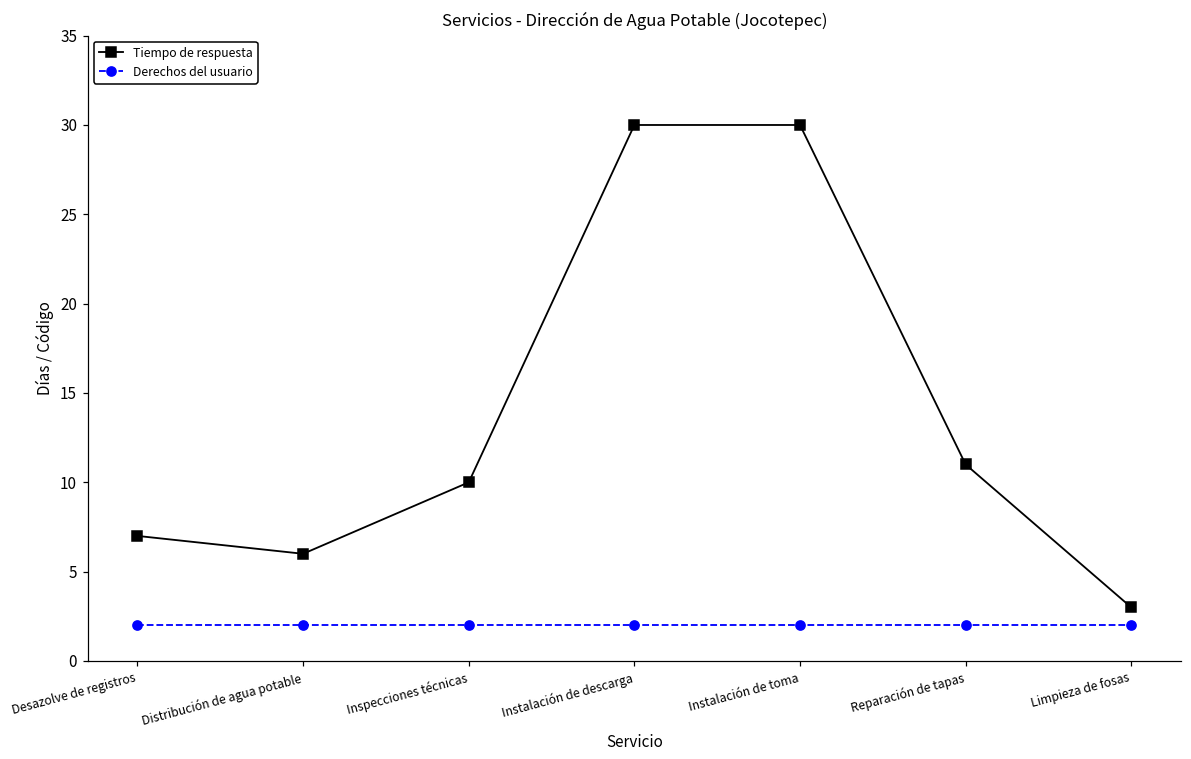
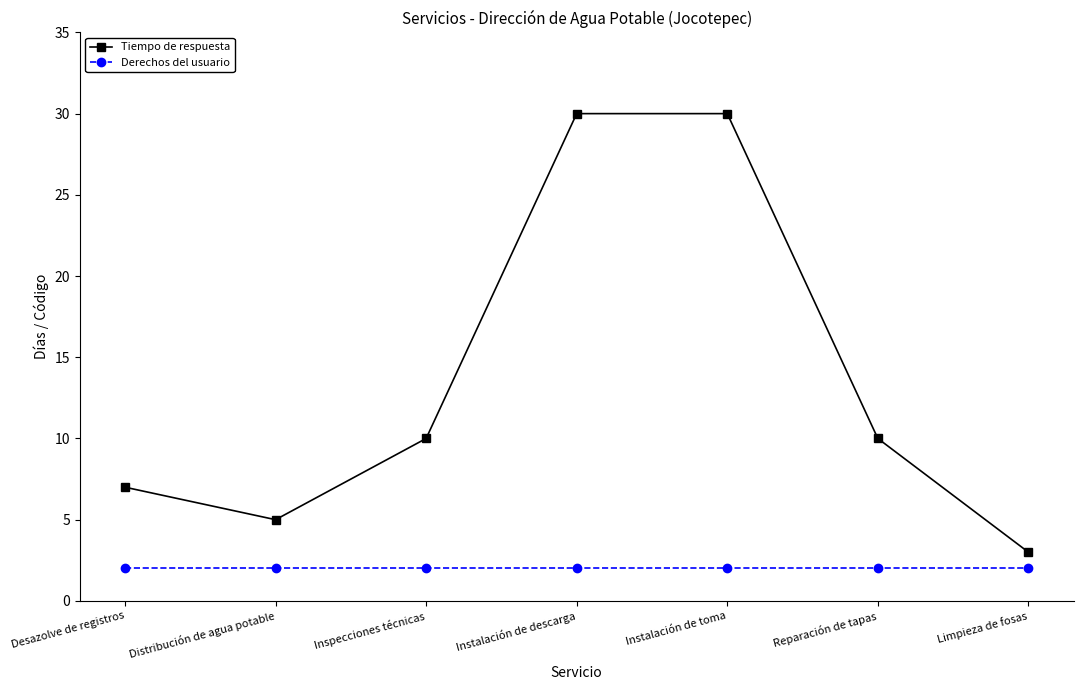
Tiempo de respuesta, Distribución de agua potable: 6 -> 5
Tiempo de respuesta, Reparación de tapas: 11 -> 10
